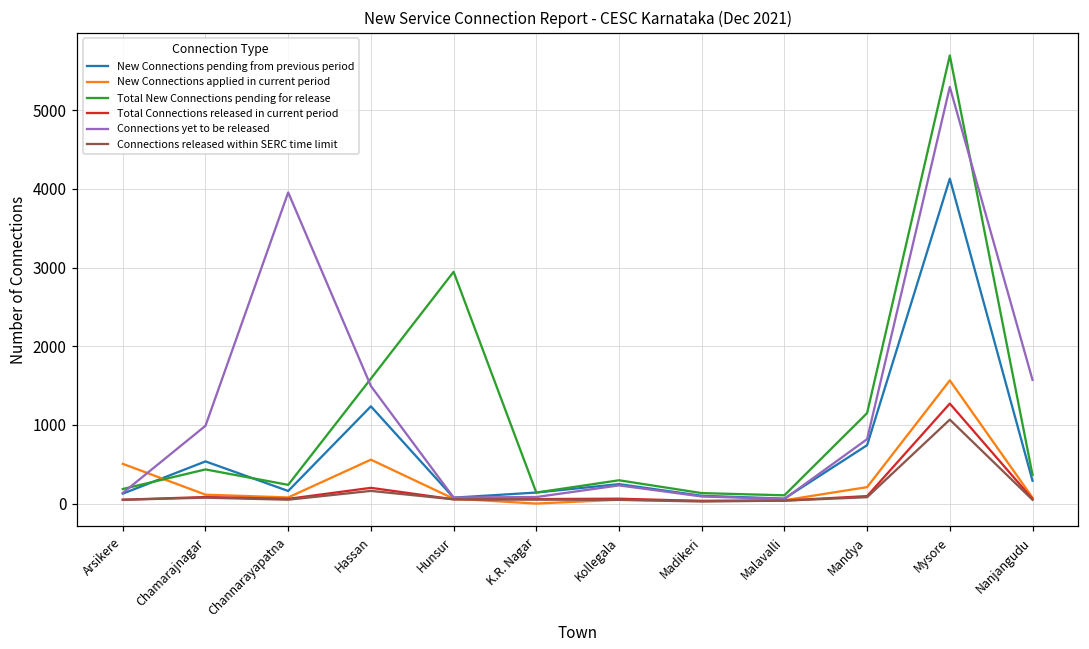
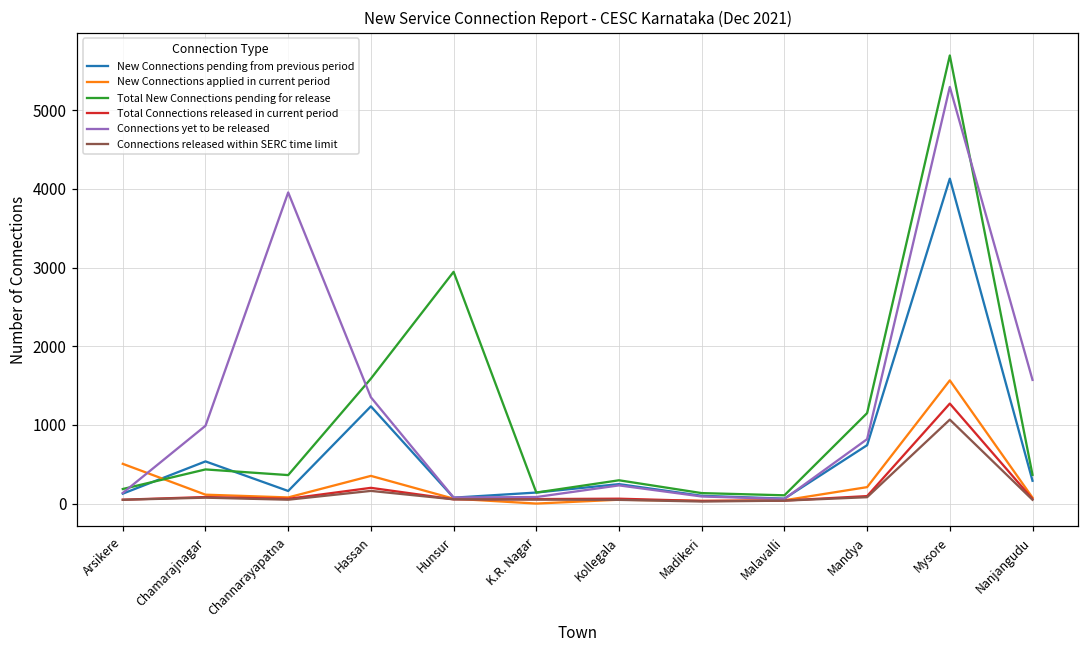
Total New Connections pending for release, Channarayapatna: 200 -> 400
New Connections applied in current period, Hassan: 600 -> 400
Connections yet to be released, Hassan: 1500 -> 1400
